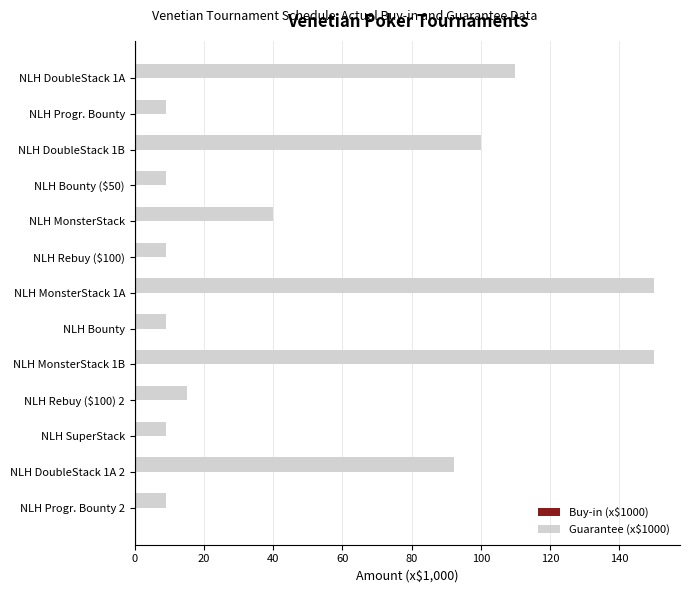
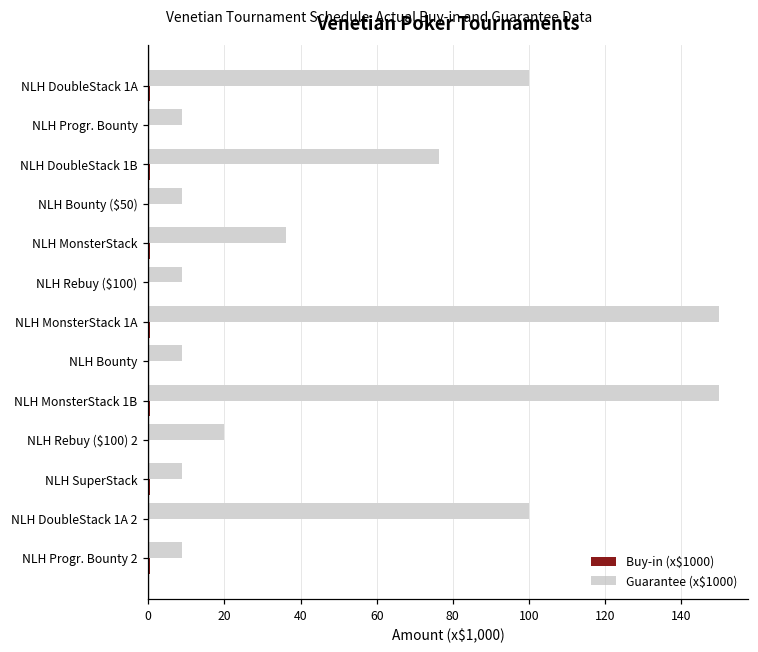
Guarantee (x$1000), NLH DoubleStack 1A: 110 -> 100
Guarantee (x$1000), NLH DoubleStack 1B: 100 -> 76
Guarantee (x$1000), NLH MonsterStack: 40 -> 36
Guarantee (x$1000), NLH Rebuy ($100) 2: 15 -> 20
Guarantee (x$1000), NLH DoubleStack 1A 2: 92 -> 100
